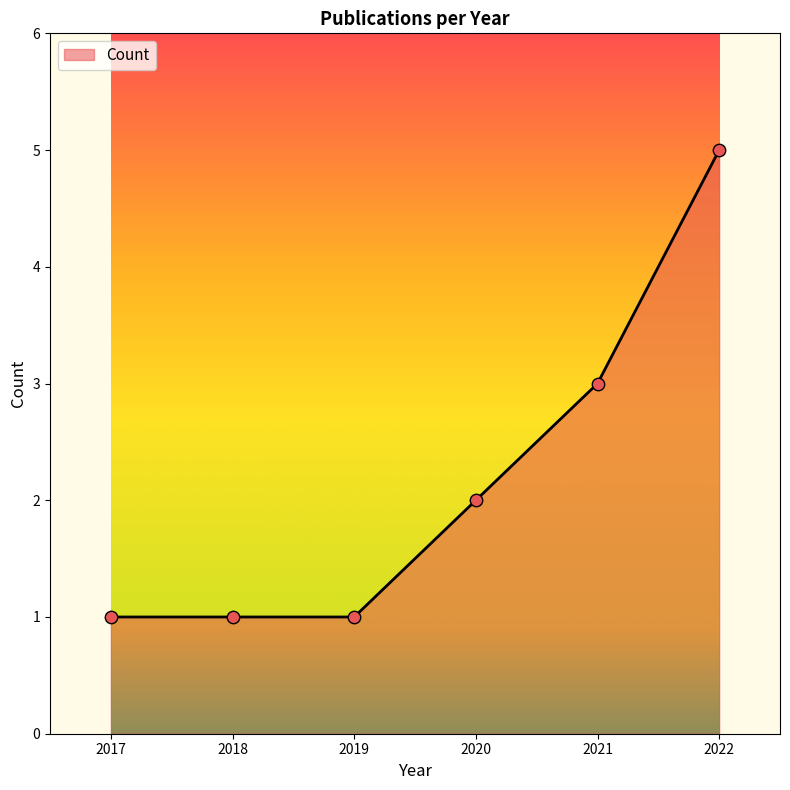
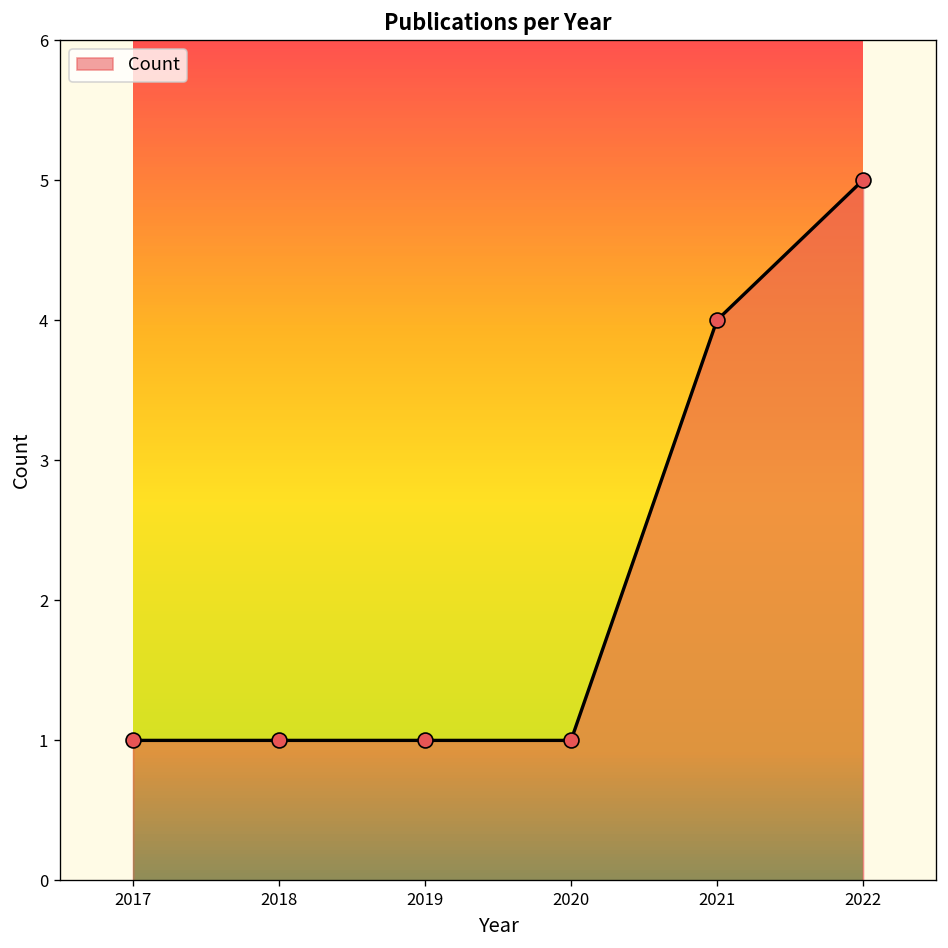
2020: 2 -> 1
2021: 3 -> 4
